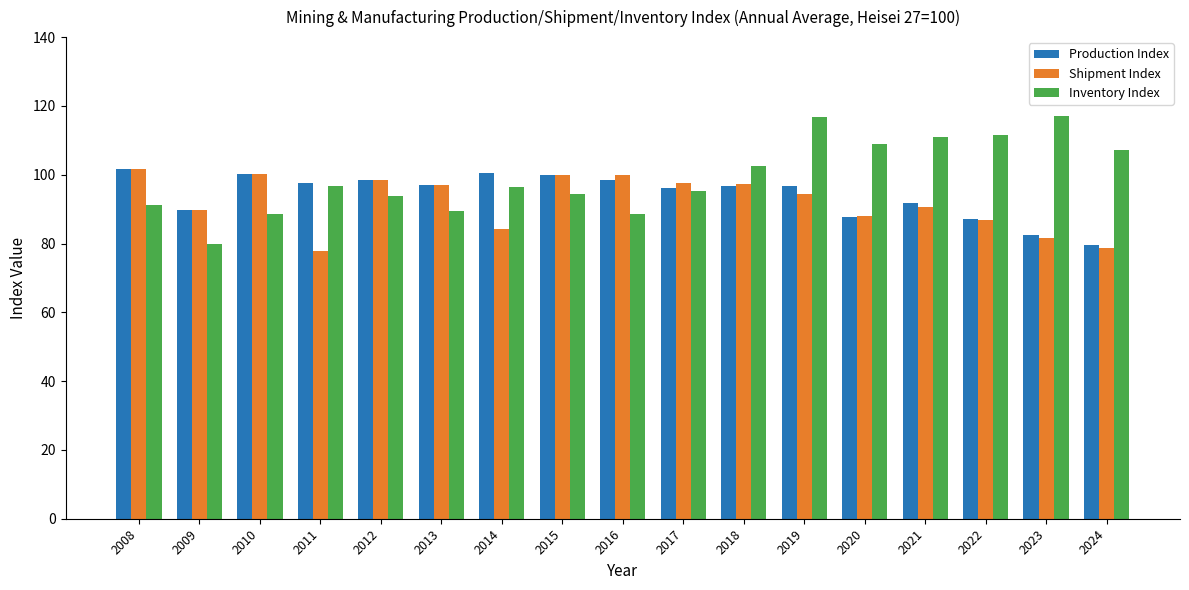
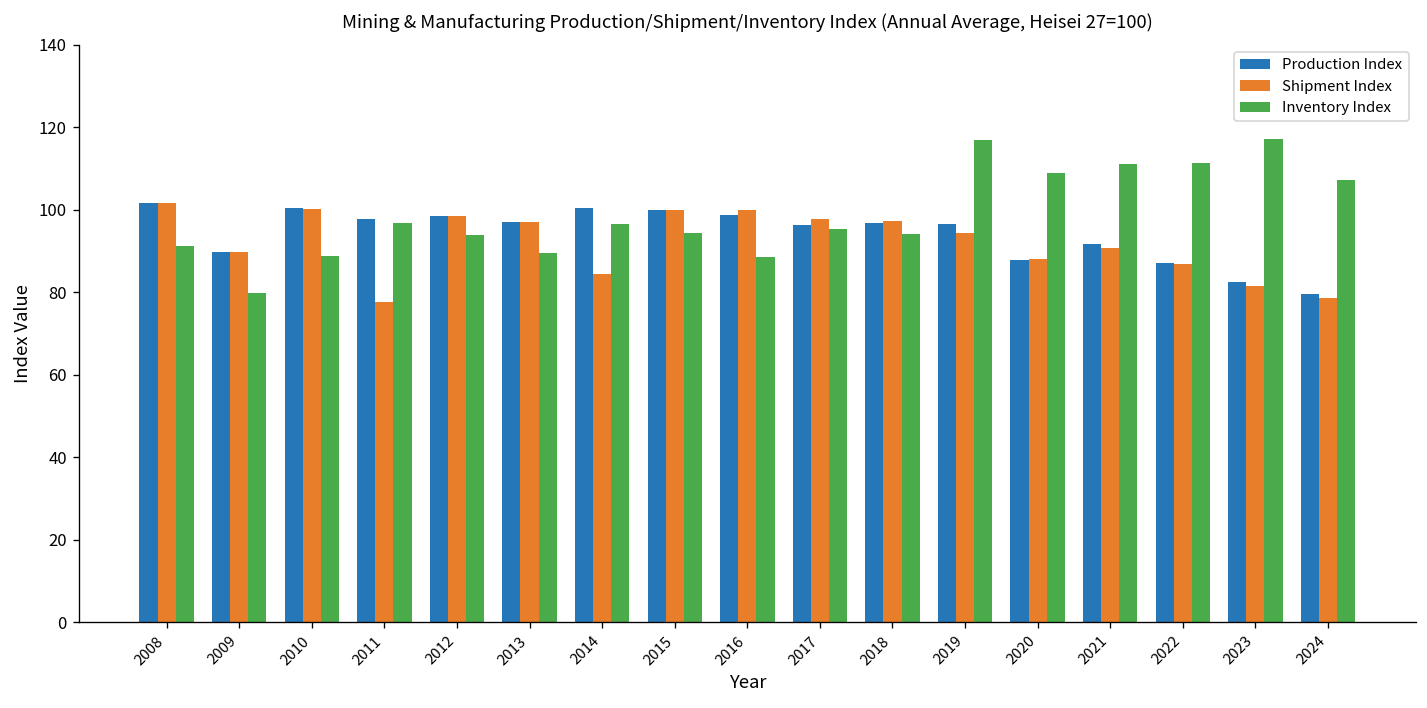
Inventory Index, 2018: 102 -> 94
